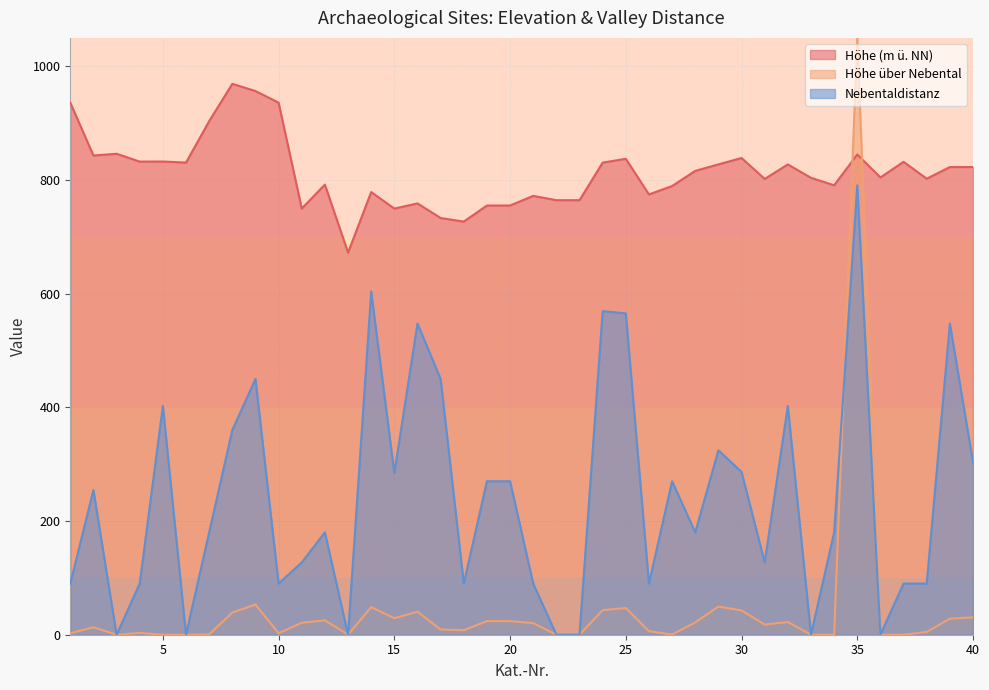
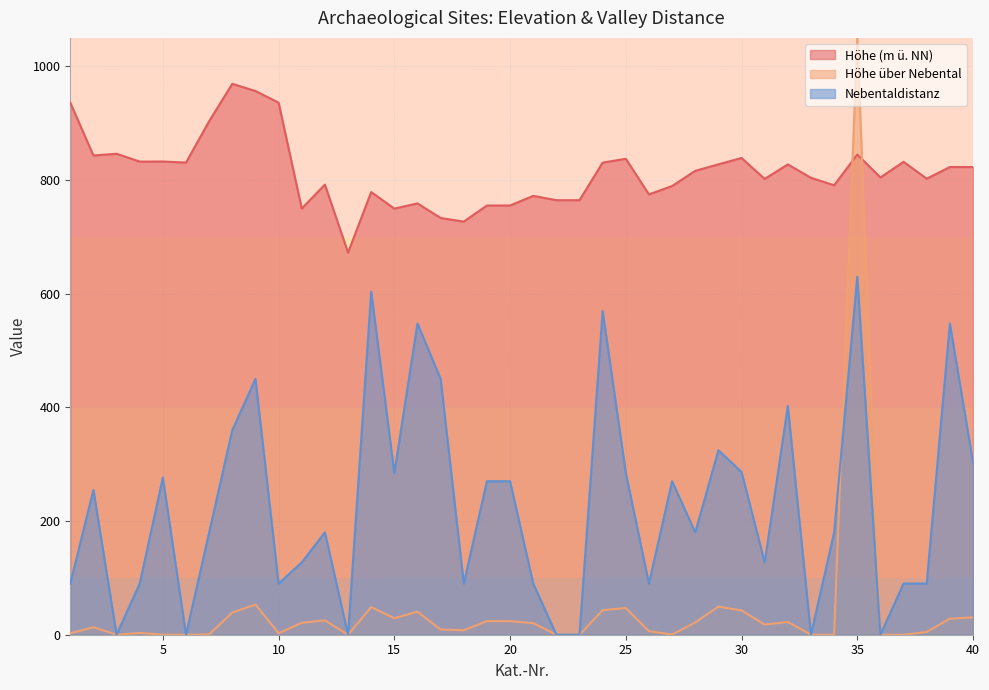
Nebentaldistanz, 5: 400 -> 280
Nebentaldistanz, 25: 570 -> 280
Nebentaldistanz, 35: 790 -> 630
